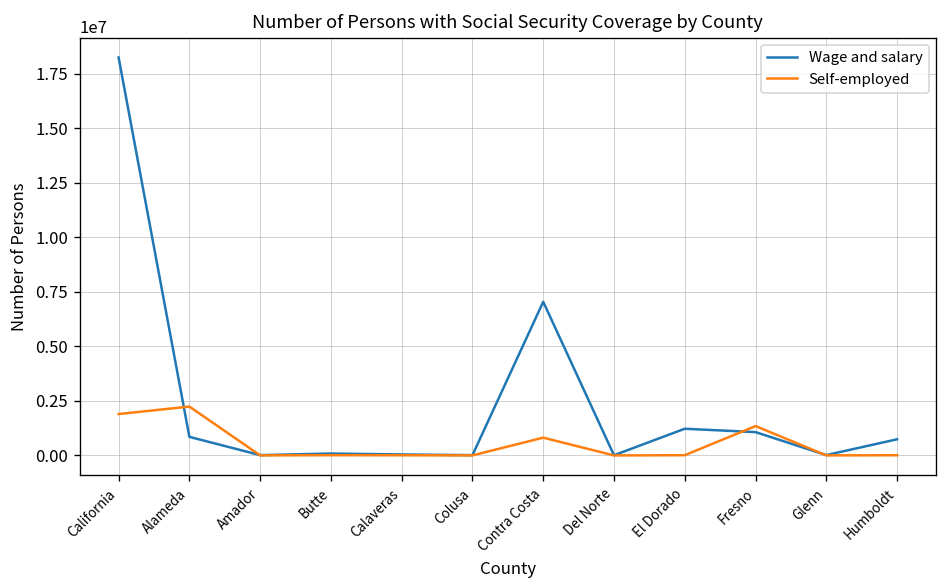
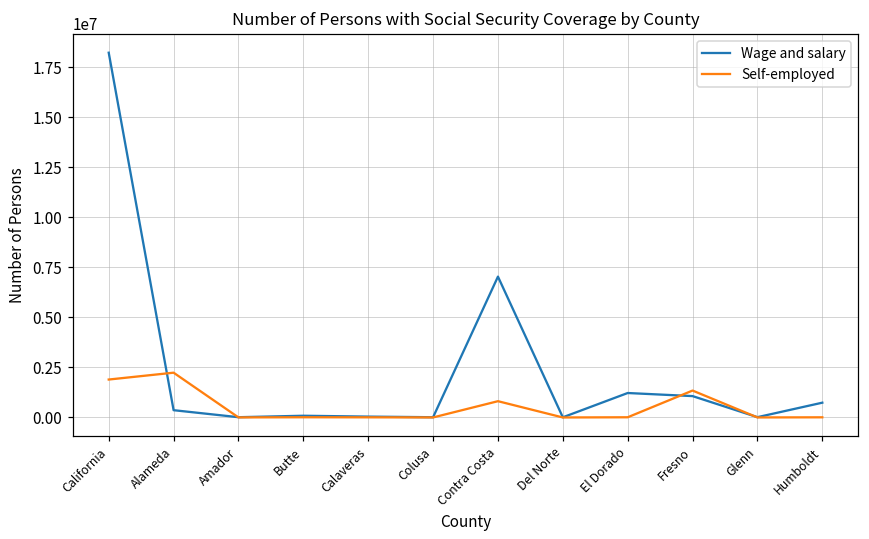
Wage and salary, Alameda: 900000 -> 400000
